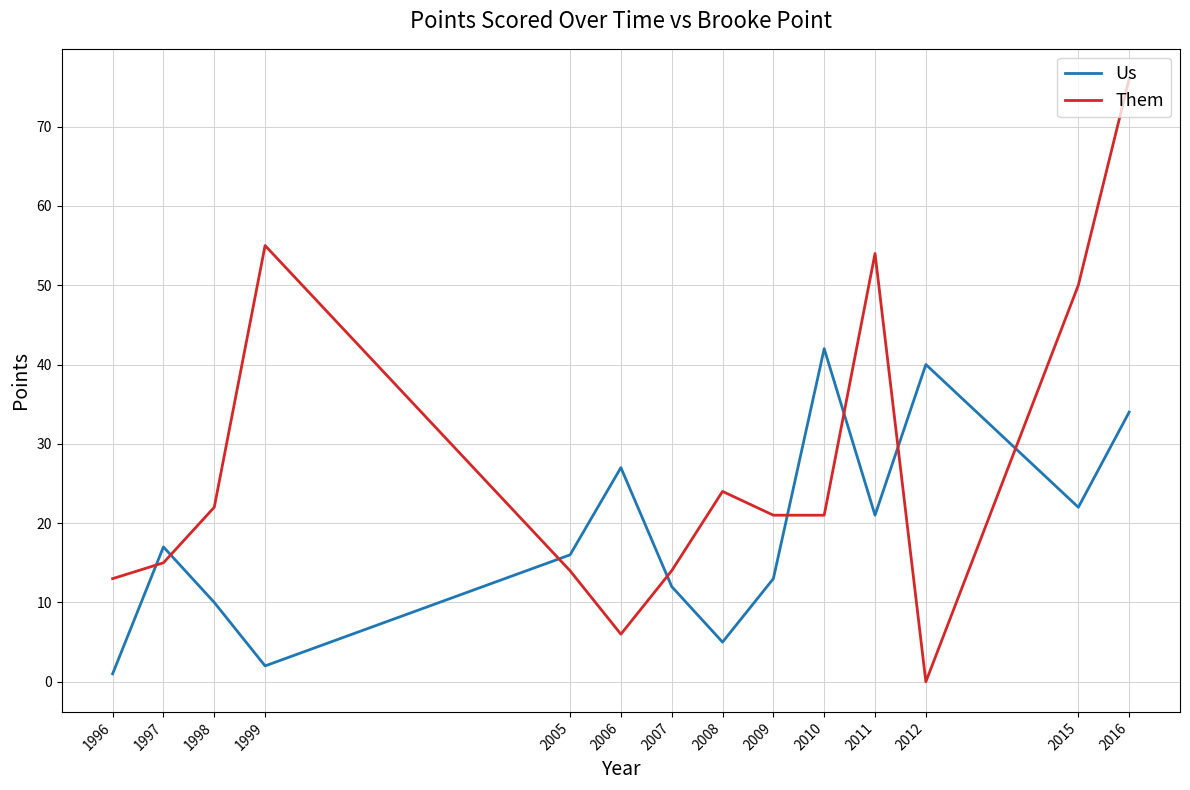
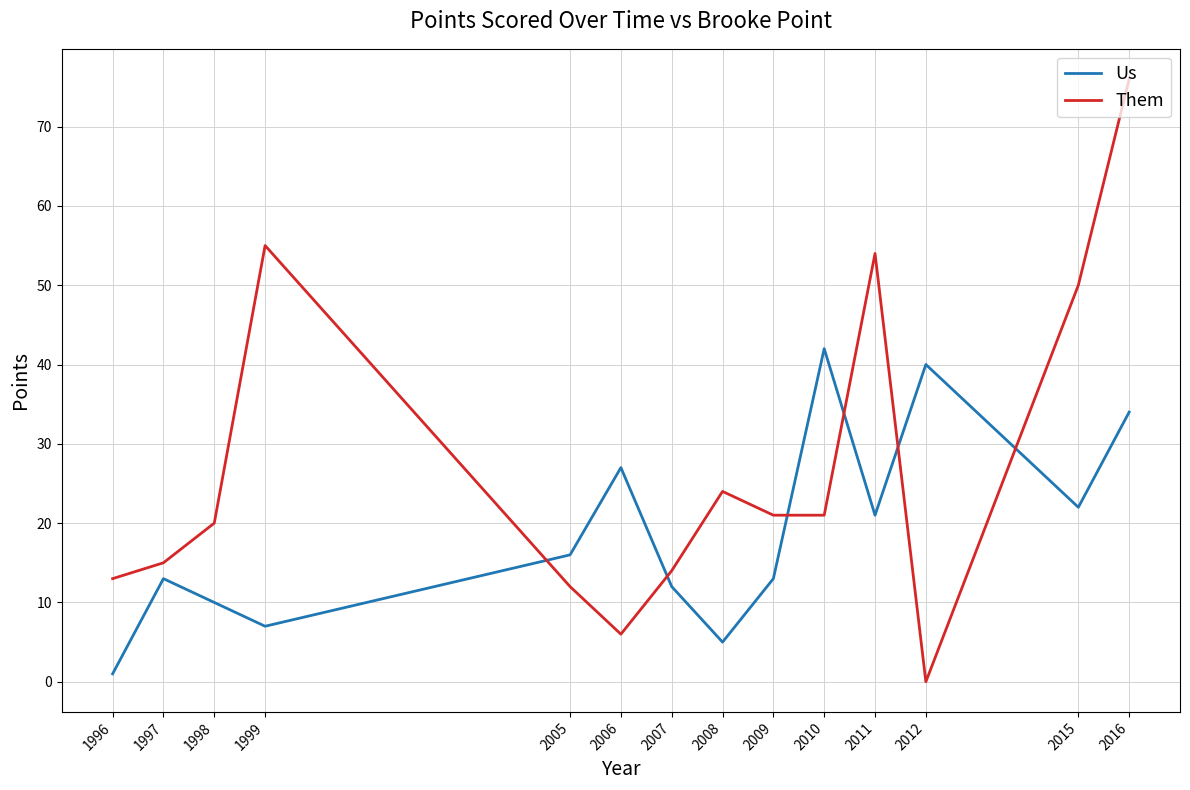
Us, 1997: 17 -> 13
Them, 1998: 22 -> 20
Us, 1999: 2 -> 7
Them, 2005: 14 -> 12
